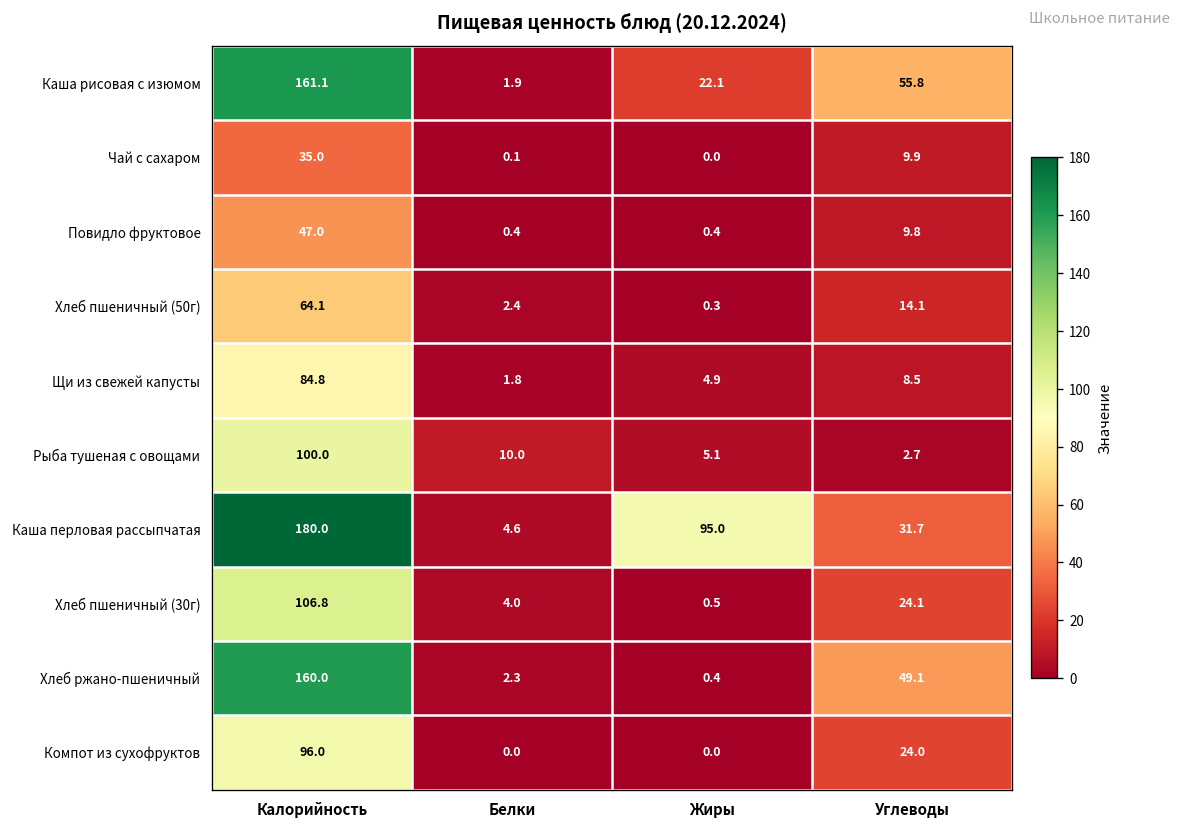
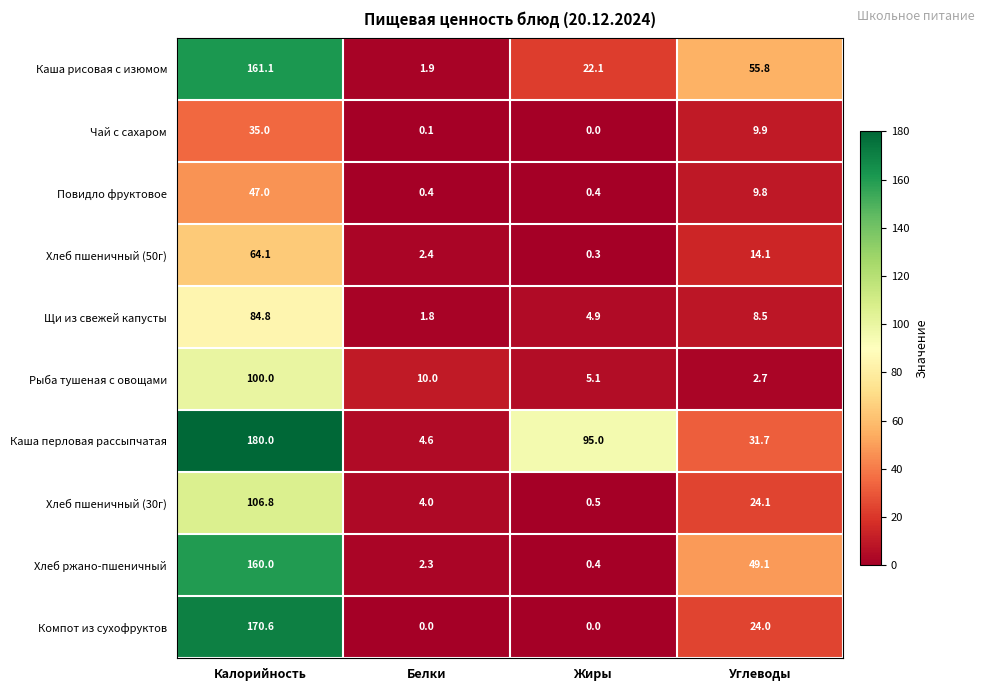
Компот из сухофруктов, Калорийность: 96.0 -> 170.6
